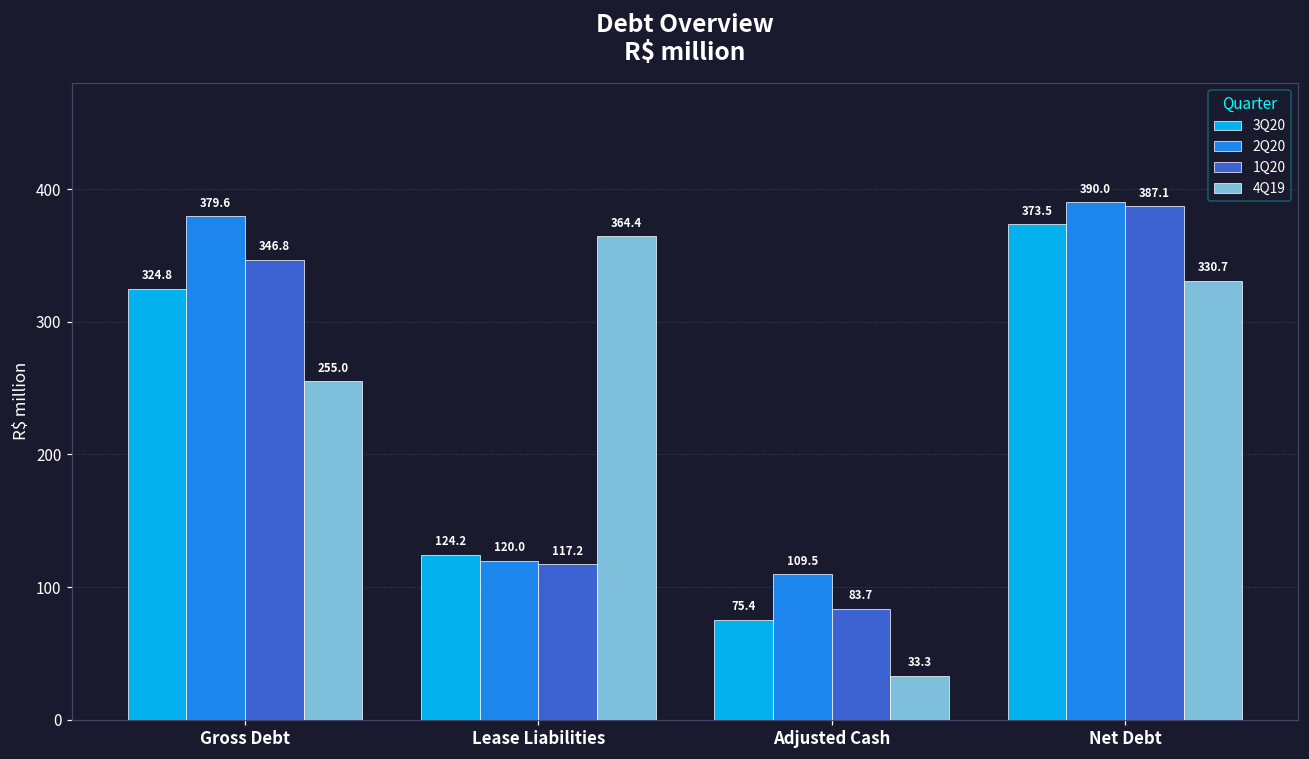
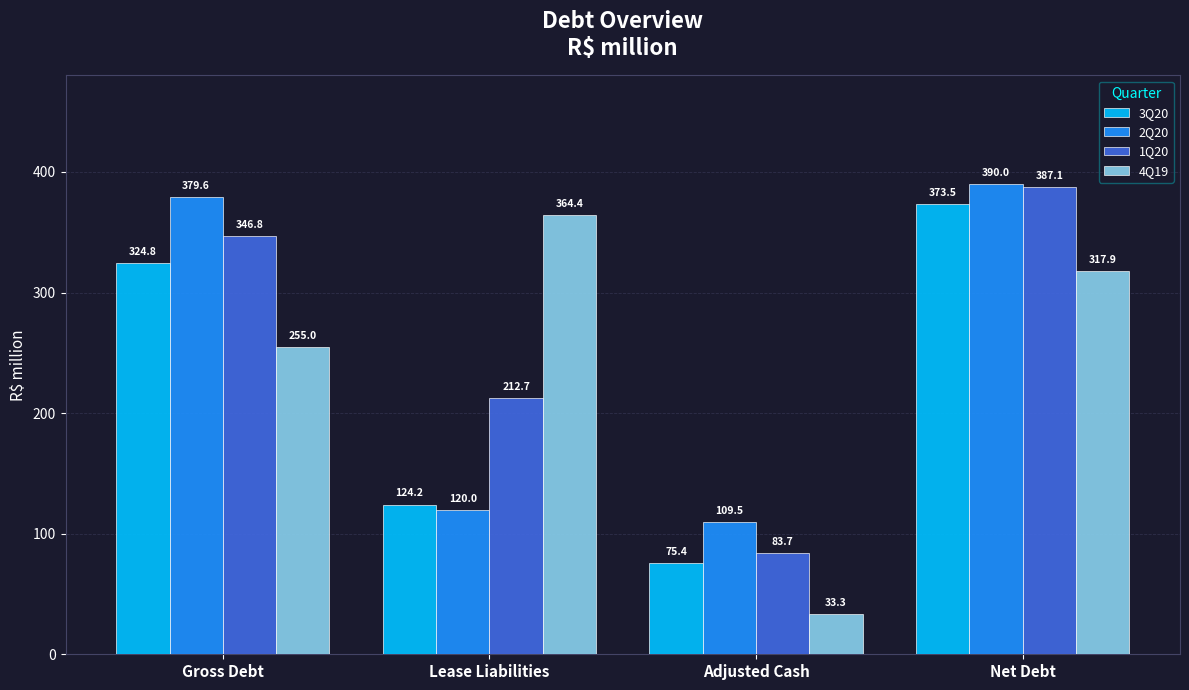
1Q20, Lease Liabilities: 117.2 -> 212.7
4Q19, Net Debt: 330.7 -> 317.9
